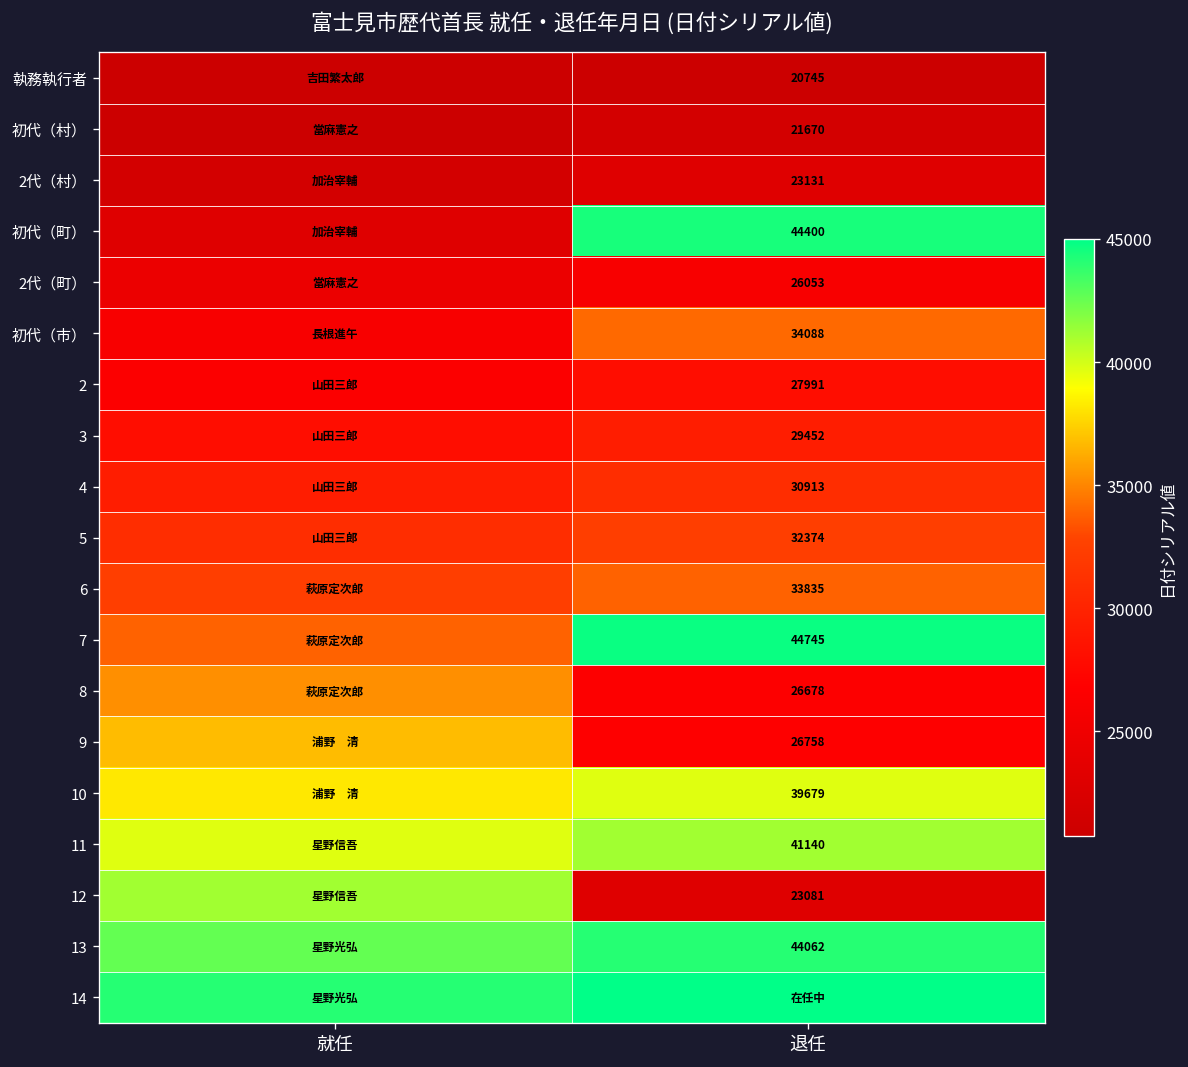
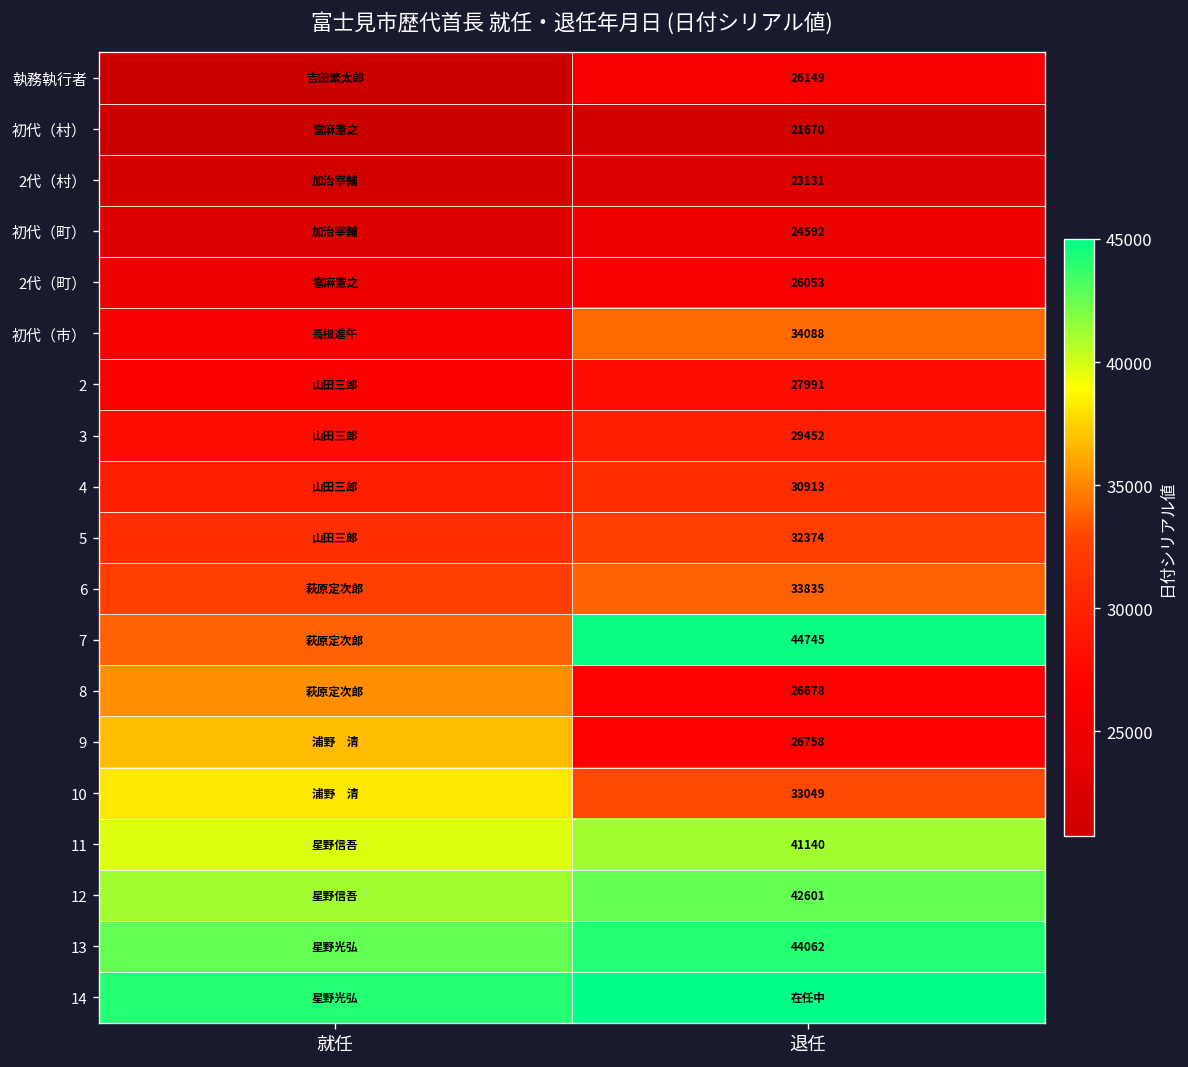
執務執行者, 退任: 20745 -> 26149
初代（町）, 退任: 44400 -> 24592
10, 退任: 39679 -> 33049
12, 退任: 23081 -> 42601
